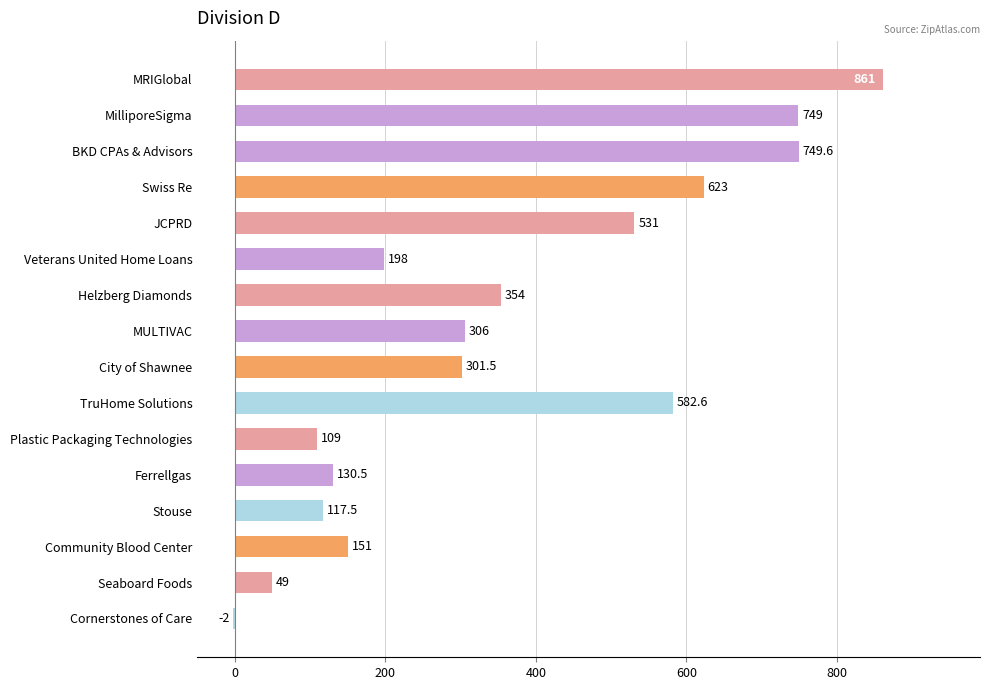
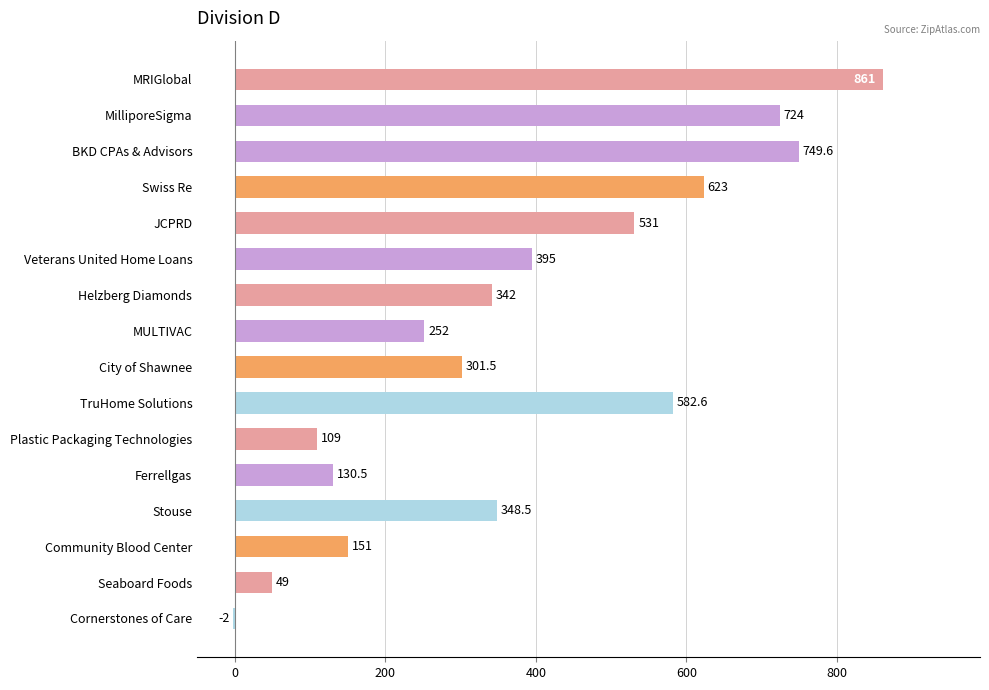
MilliporeSigma: 749 -> 724
Veterans United Home Loans: 198 -> 395
Helzberg Diamonds: 354 -> 342
MULTIVAC: 306 -> 252
Stouse: 117.5 -> 348.5
